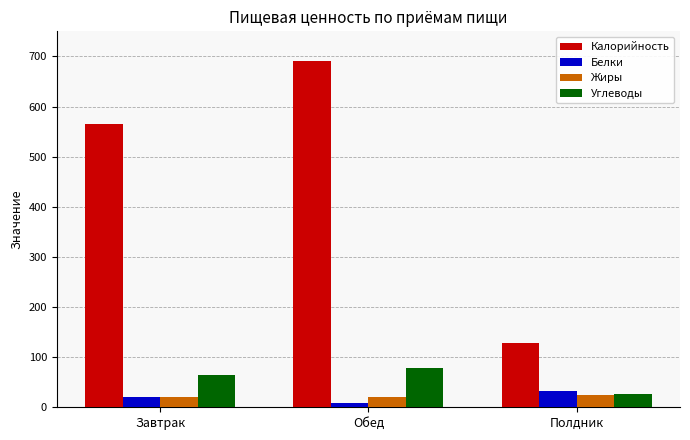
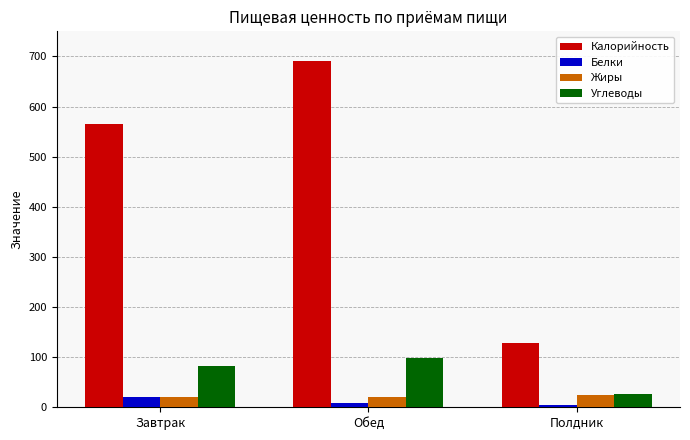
Углеводы, Завтрак: 60 -> 80
Углеводы, Обед: 80 -> 100
Белки, Полдник: 30 -> 10
